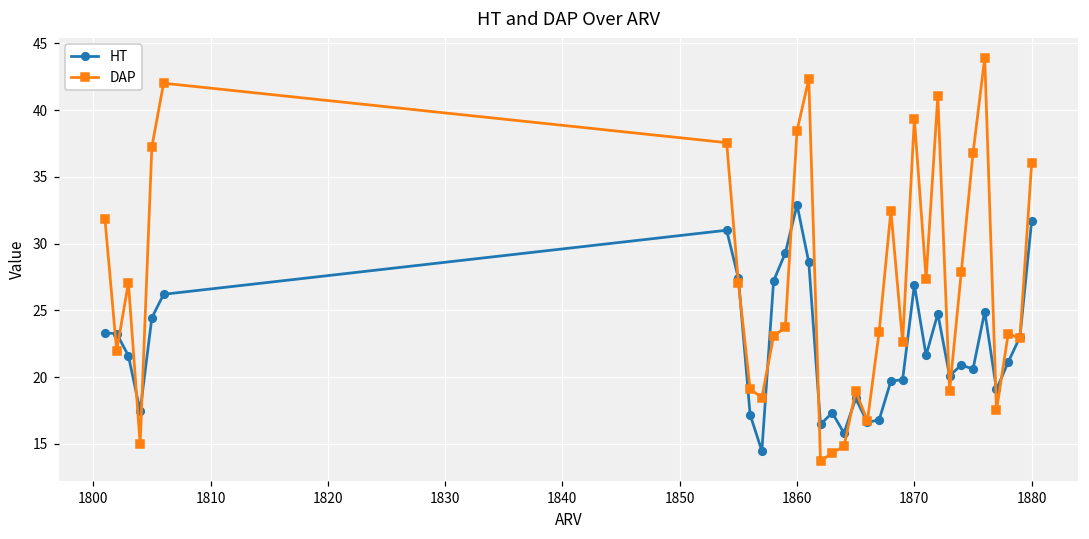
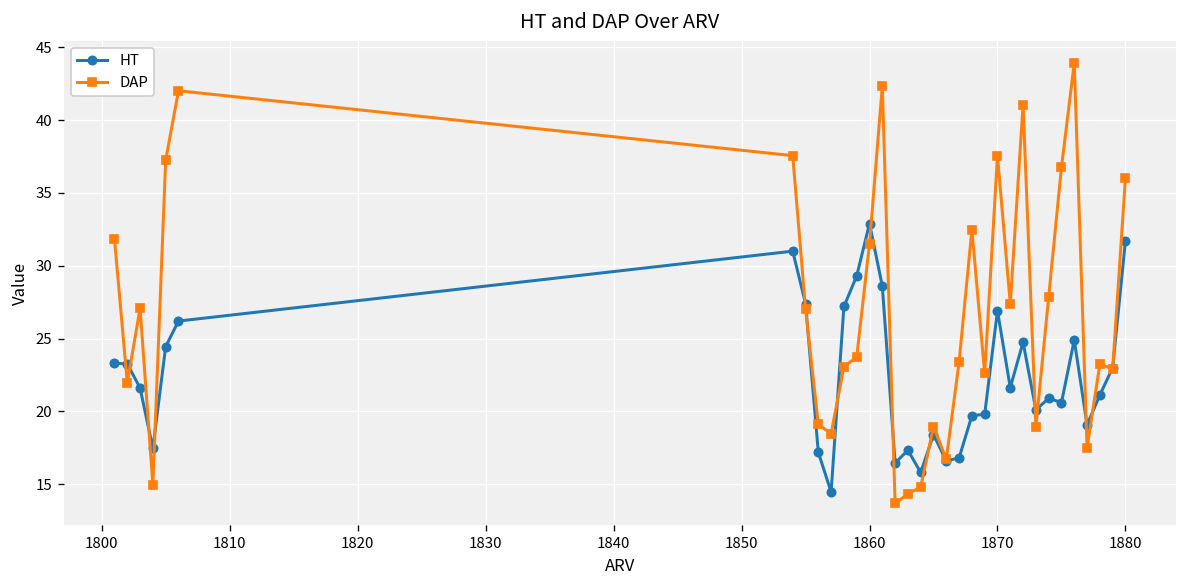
DAP, 1860: 38.5 -> 31.5
DAP, 1870: 39.4 -> 37.6
